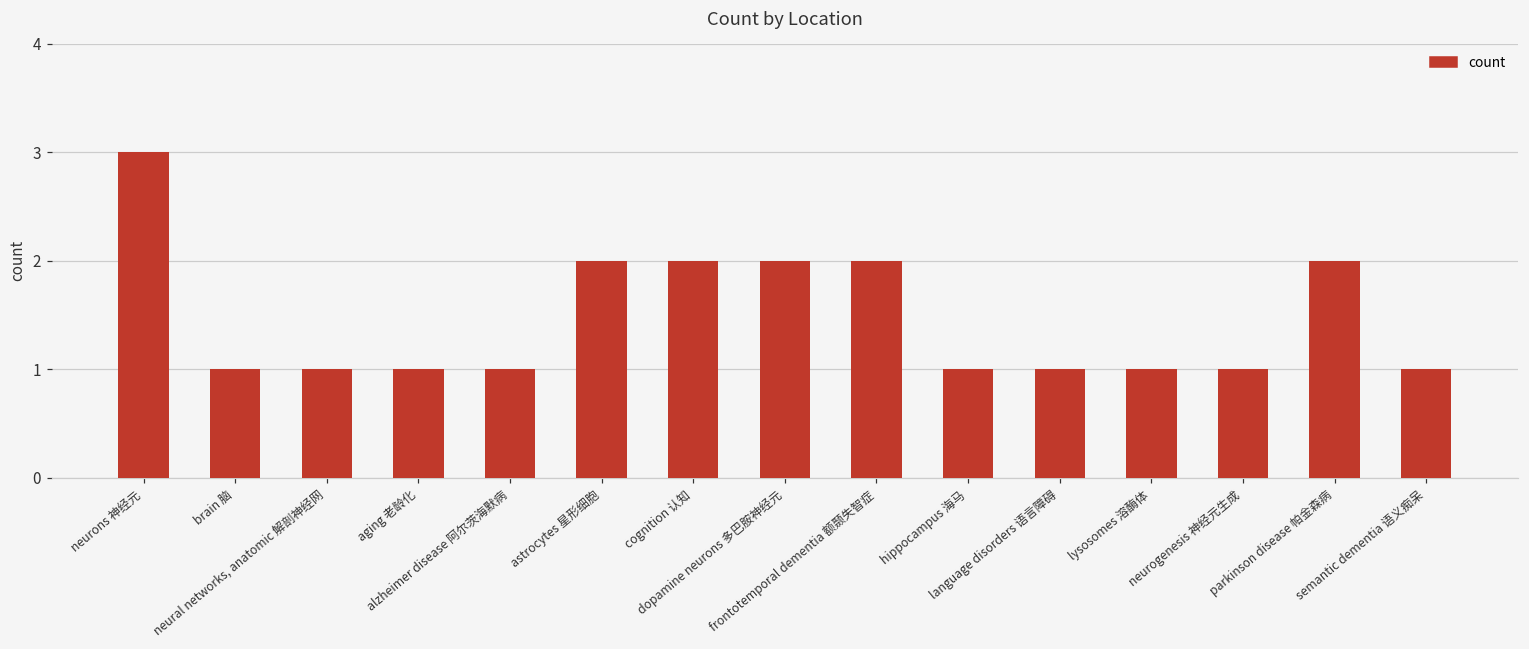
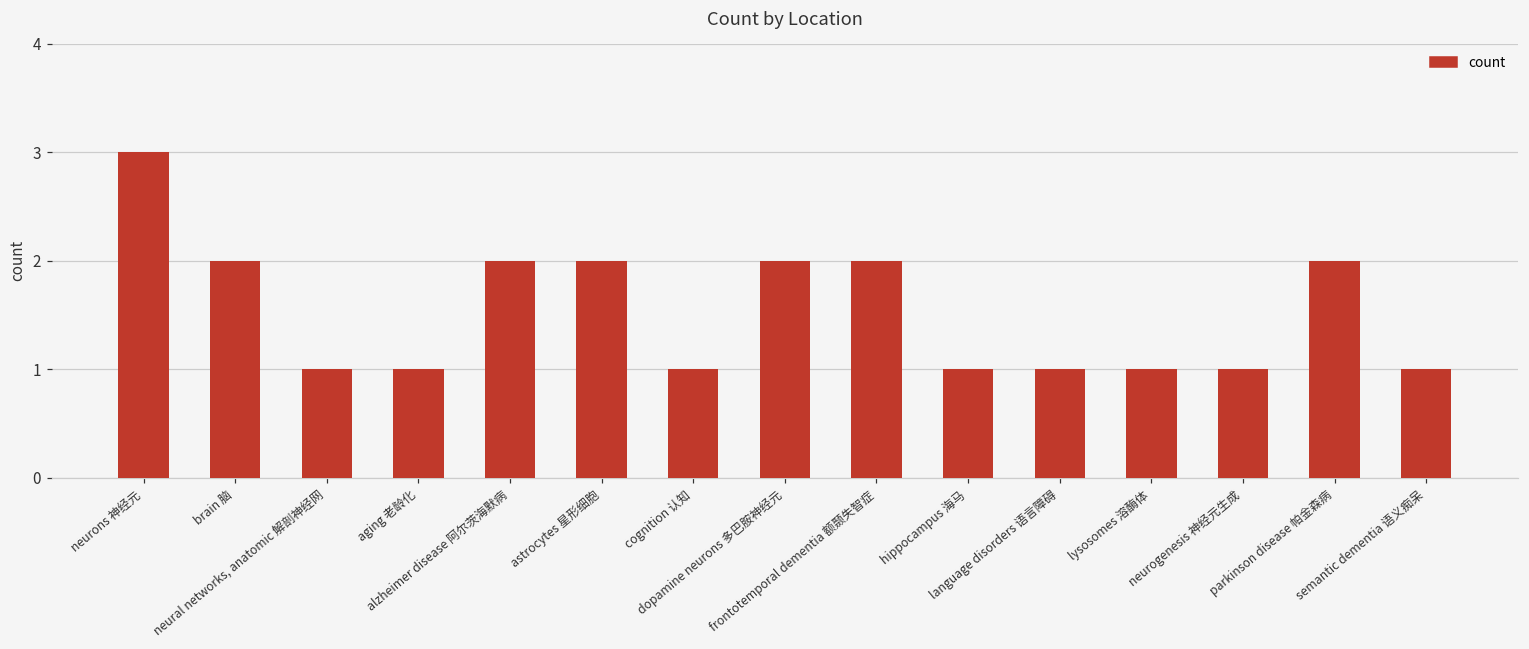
brain 脑: 1 -> 2
alzheimer disease 阿尔茨海默病: 1 -> 2
cognition 认知: 2 -> 1
